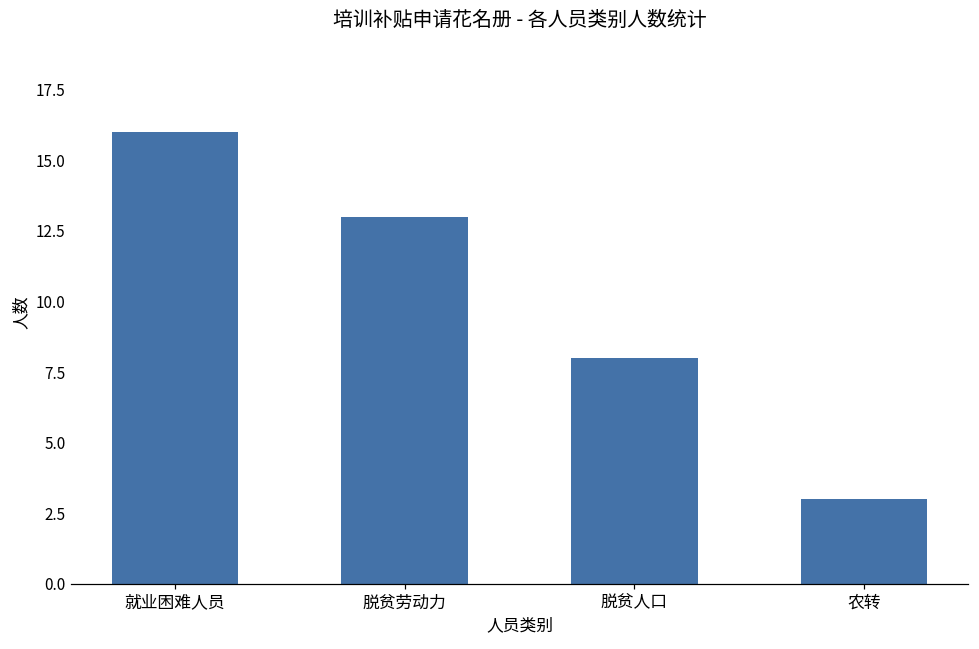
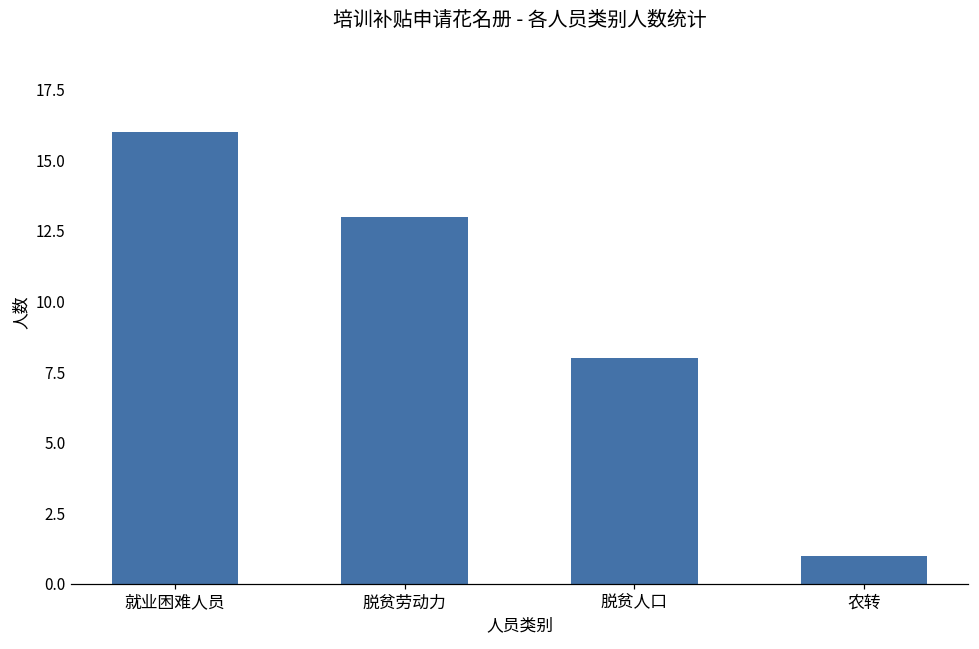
农转: 3 -> 1
